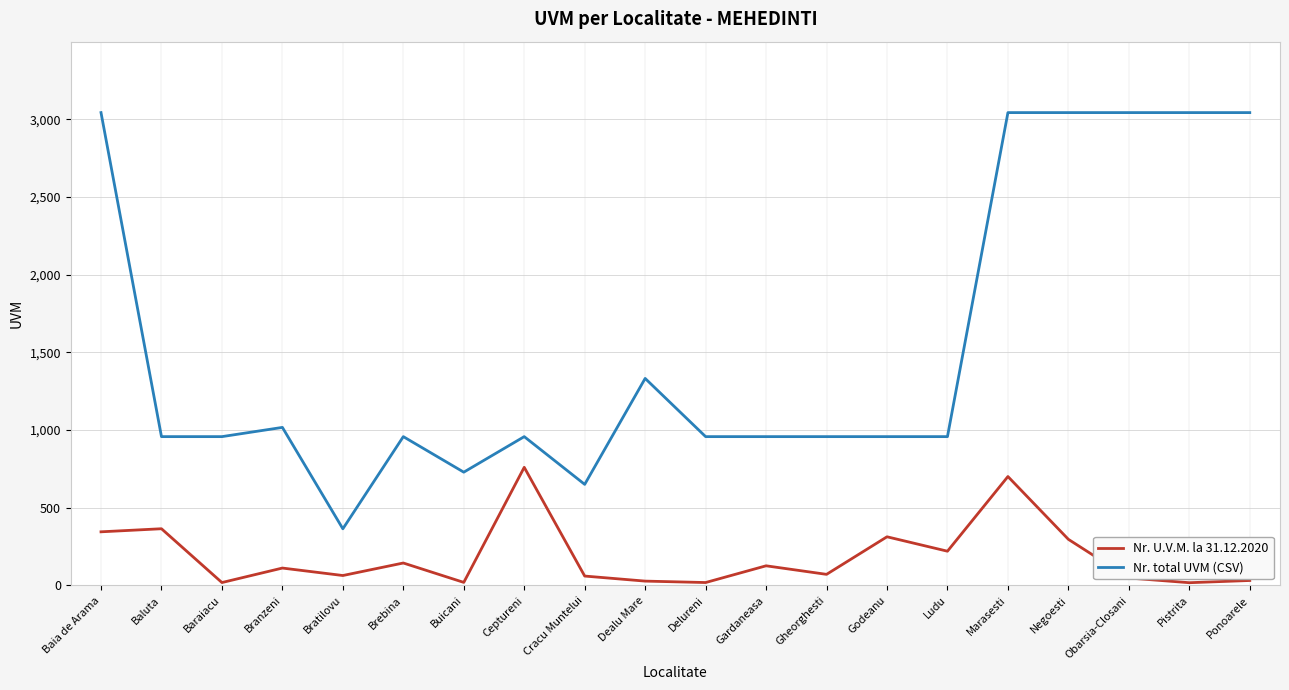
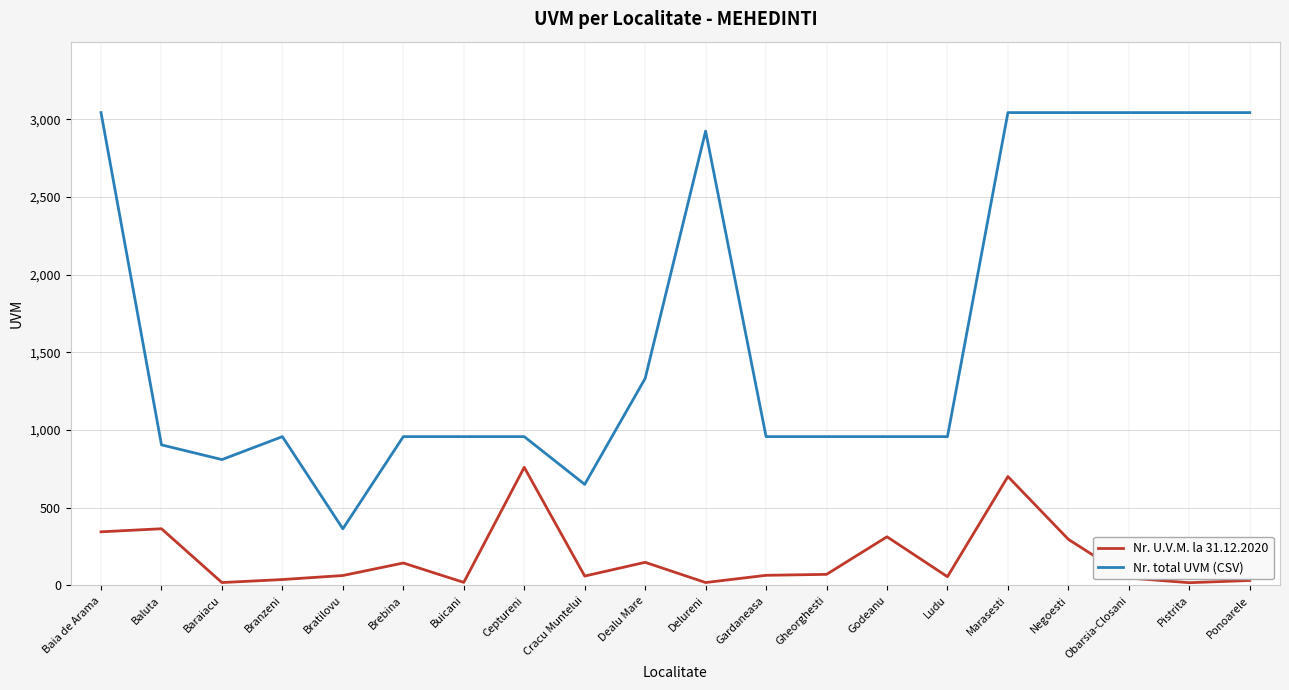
Nr. total UVM (CSV), Baluta: 960 -> 900
Nr. total UVM (CSV), Baraiacu: 960 -> 810
Nr. U.V.M. la 31.12.2020, Branzeni: 110 -> 40
Nr. total UVM (CSV), Branzeni: 1,020 -> 960
Nr. total UVM (CSV), Buicani: 730 -> 960
Nr. U.V.M. la 31.12.2020, Dealu Mare: 30 -> 150
Nr. total UVM (CSV), Delureni: 960 -> 2,920
Nr. U.V.M. la 31.12.2020, Gardaneasa: 130 -> 70
Nr. U.V.M. la 31.12.2020, Ludu: 220 -> 60
